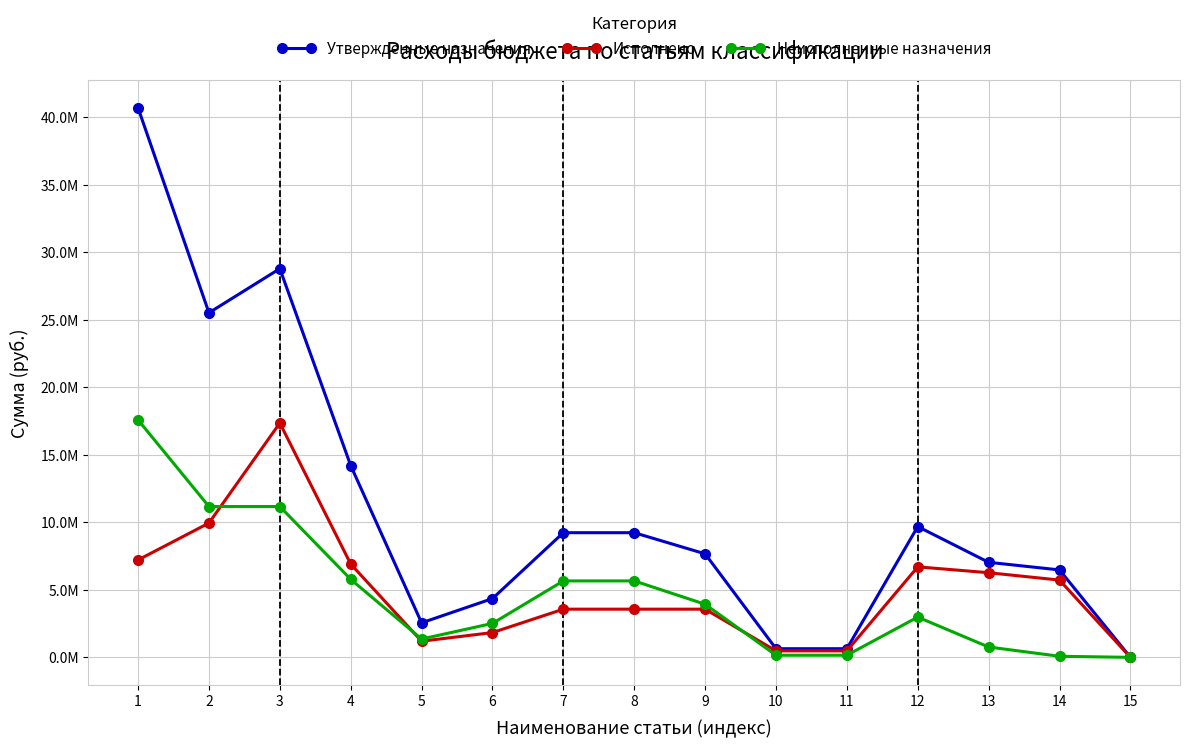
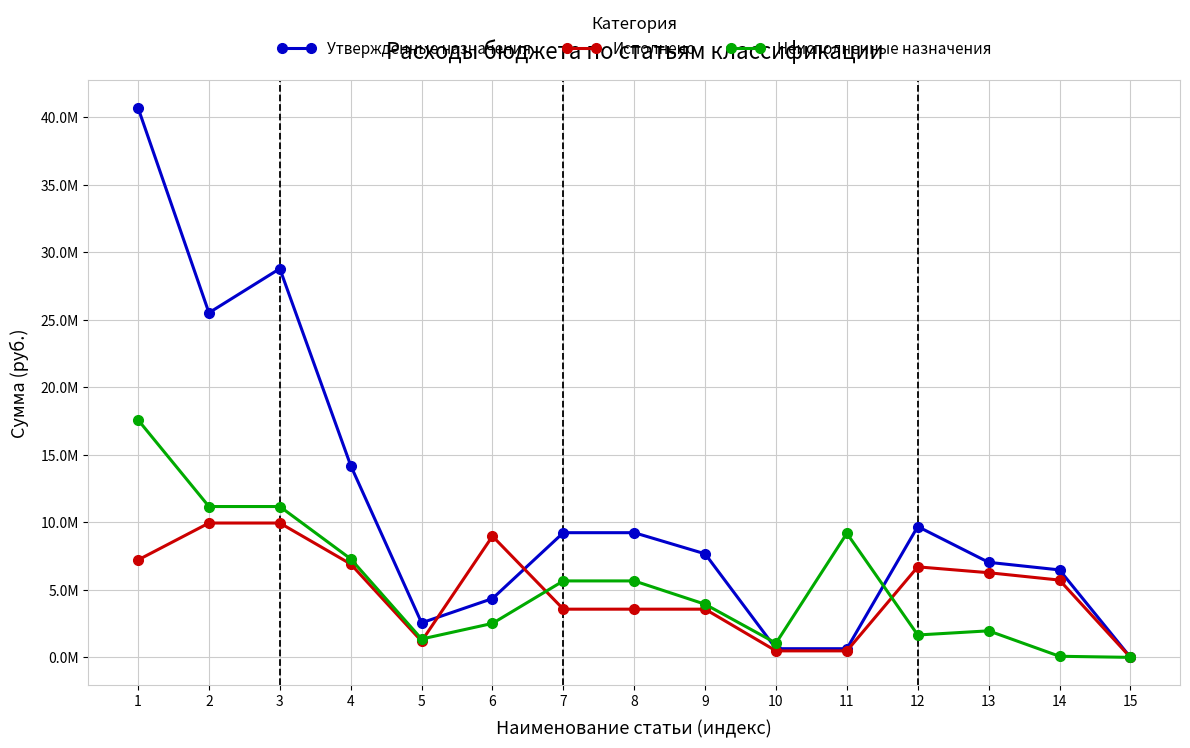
Исполнено, 3: 17400000 -> 10000000
Неисполненные назначения, 4: 5800000 -> 7300000
Исполнено, 6: 1800000 -> 9000000
Неисполненные назначения, 10: 200000 -> 1100000
Неисполненные назначения, 11: 200000 -> 9200000
Неисполненные назначения, 12: 3000000 -> 1700000
Неисполненные назначения, 13: 800000 -> 2000000
